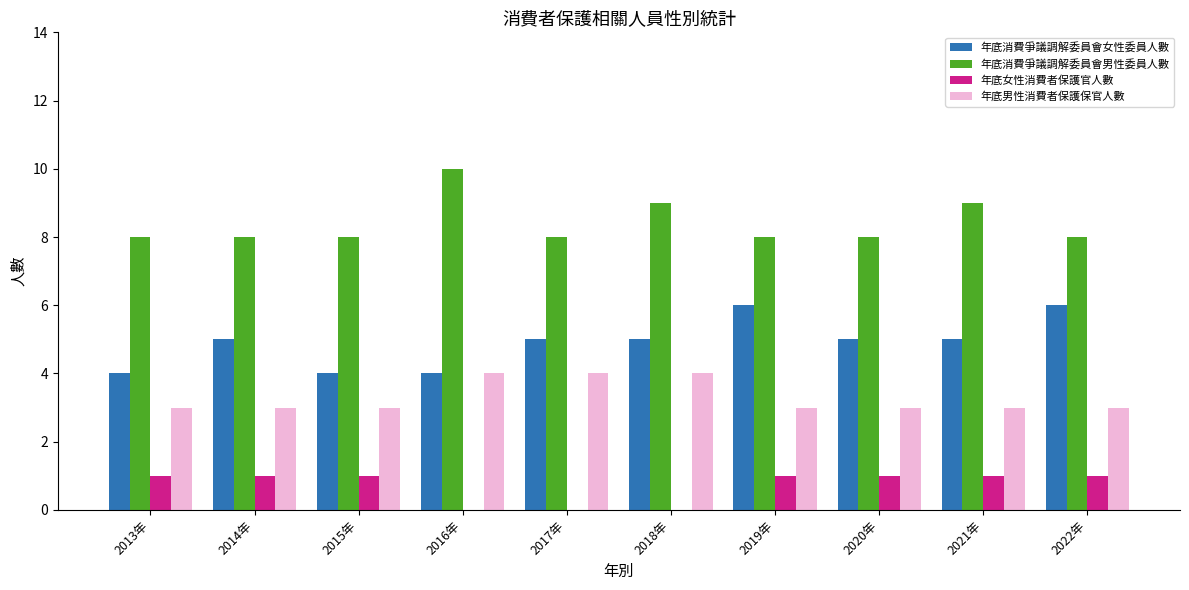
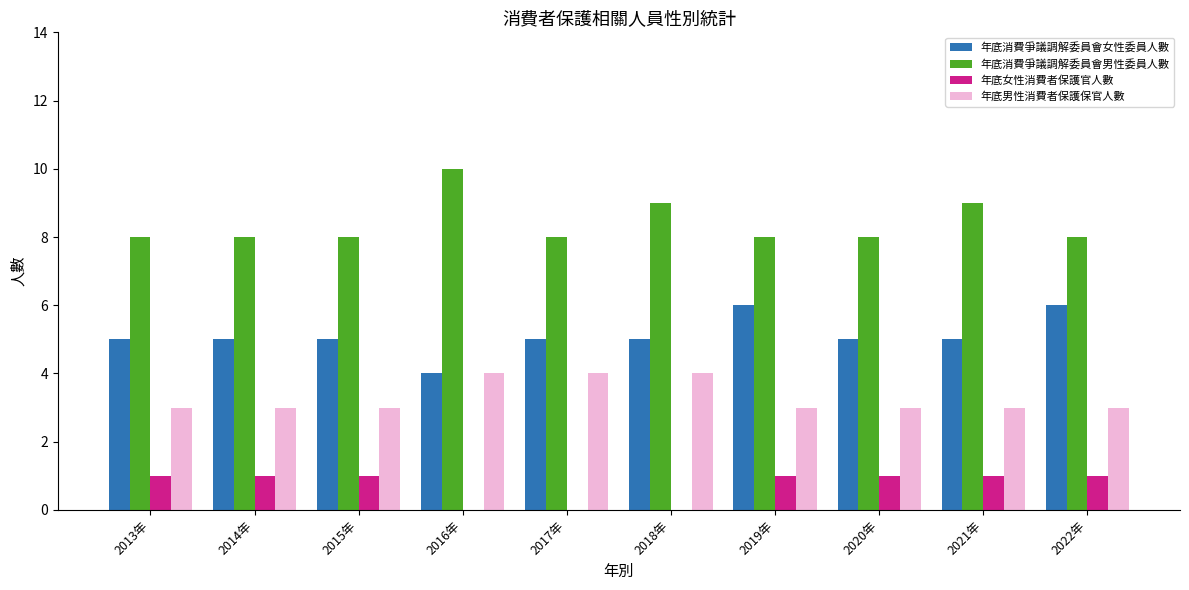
年底消費爭議調解委員會女性委員人數, 2013年: 4 -> 5
年底消費爭議調解委員會女性委員人數, 2015年: 4 -> 5
